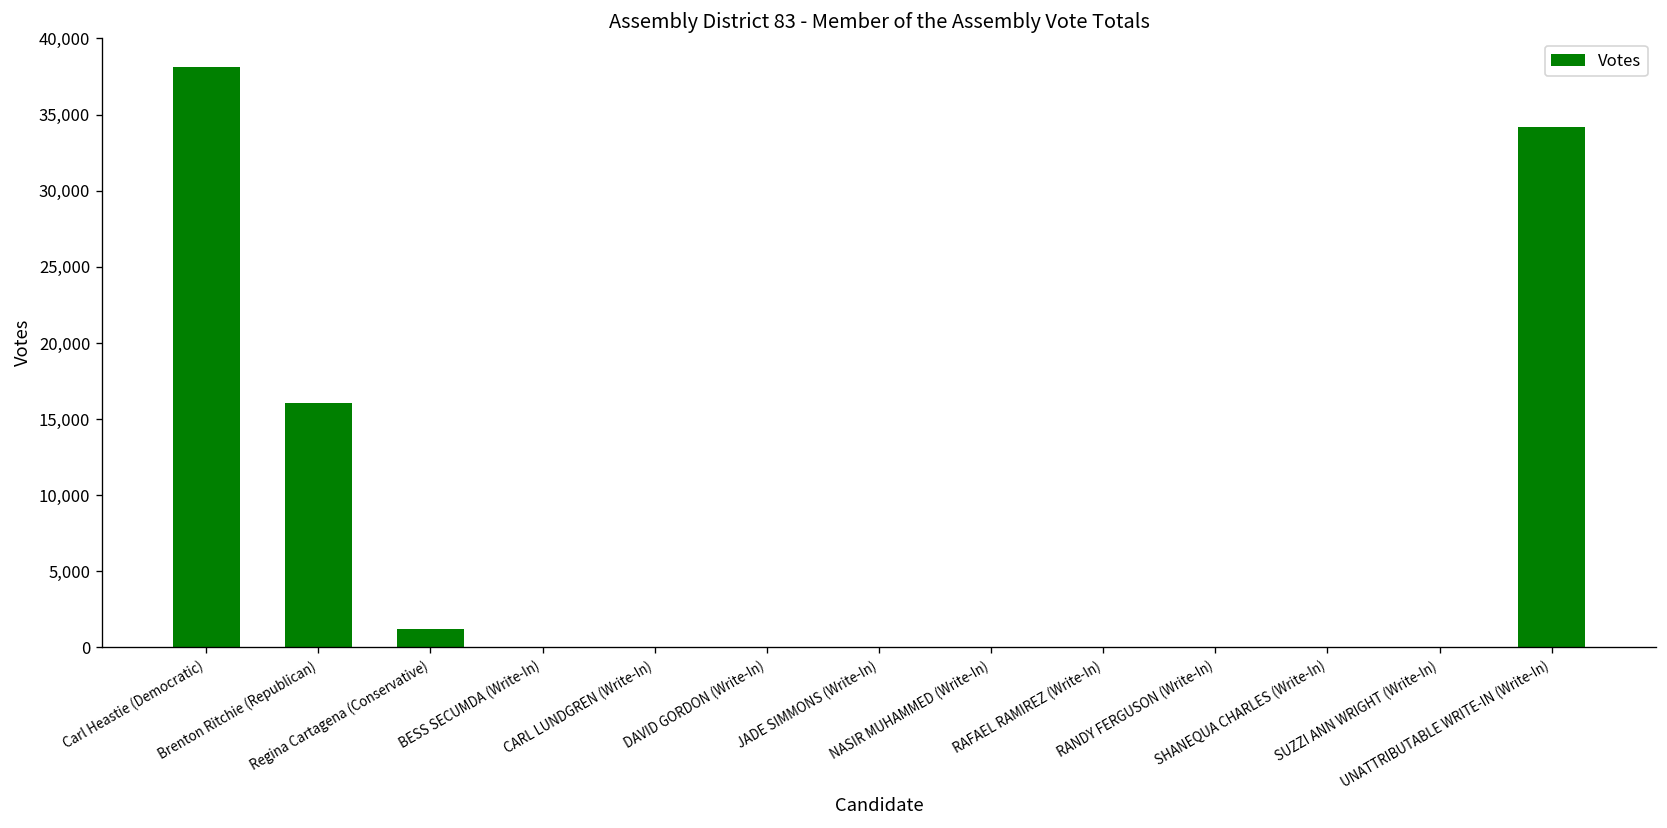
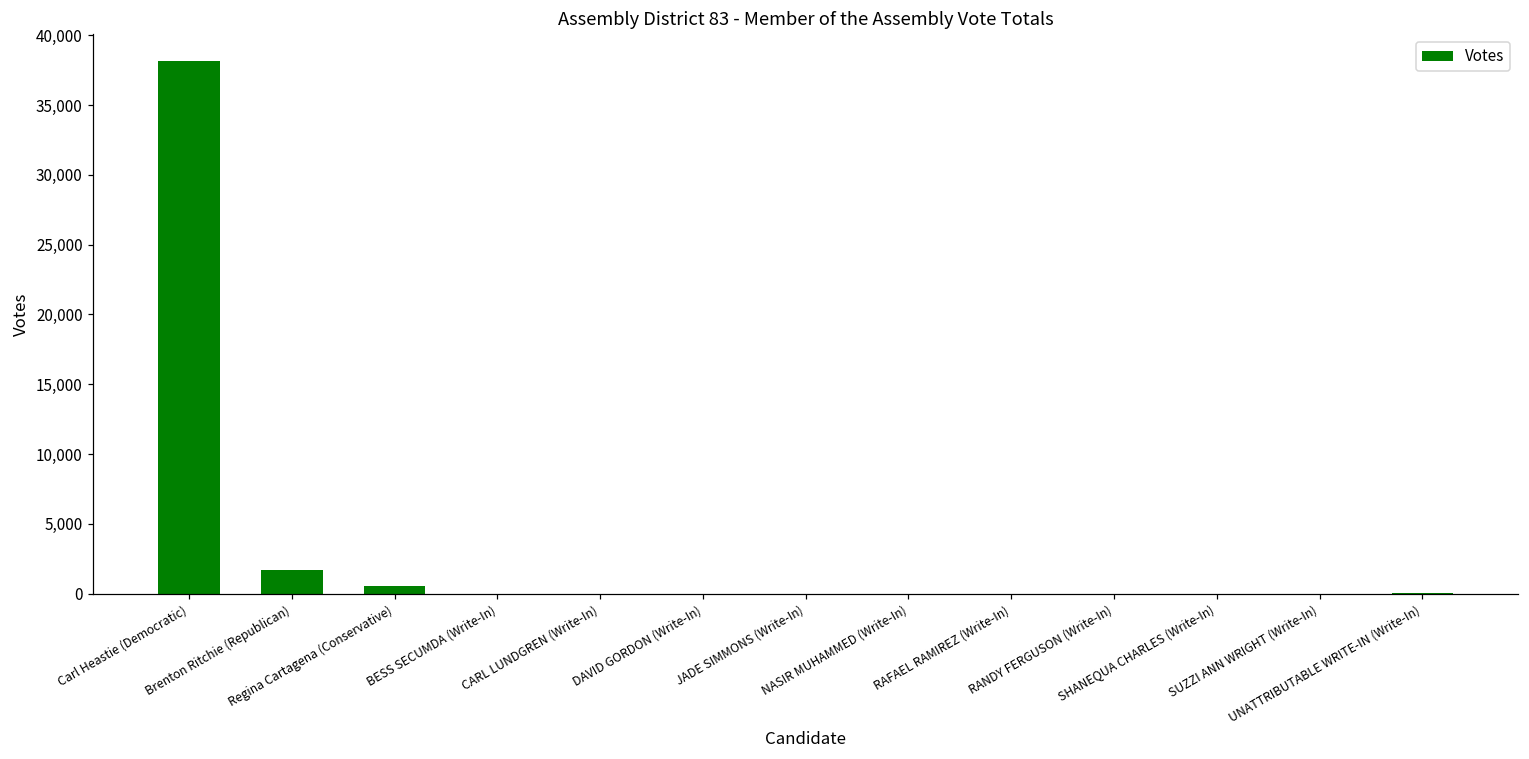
Brenton Ritchie (Republican): 16,100 -> 1,700
Regina Cartagena (Conservative): 1,200 -> 600
UNATTRIBUTABLE WRITE-IN (Write-In): 34,200 -> 0
